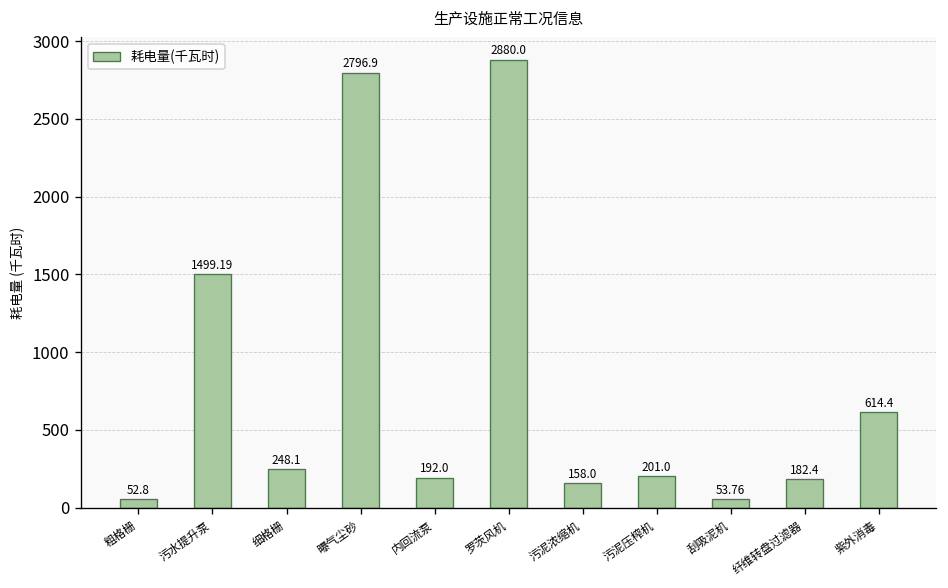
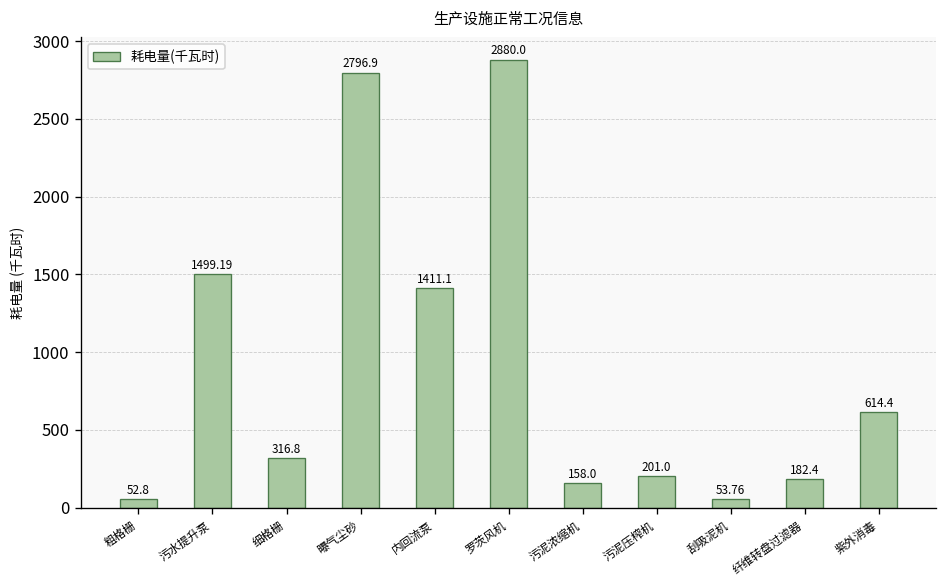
细格栅: 248.1 -> 316.8
内回流泵: 192.0 -> 1411.1
